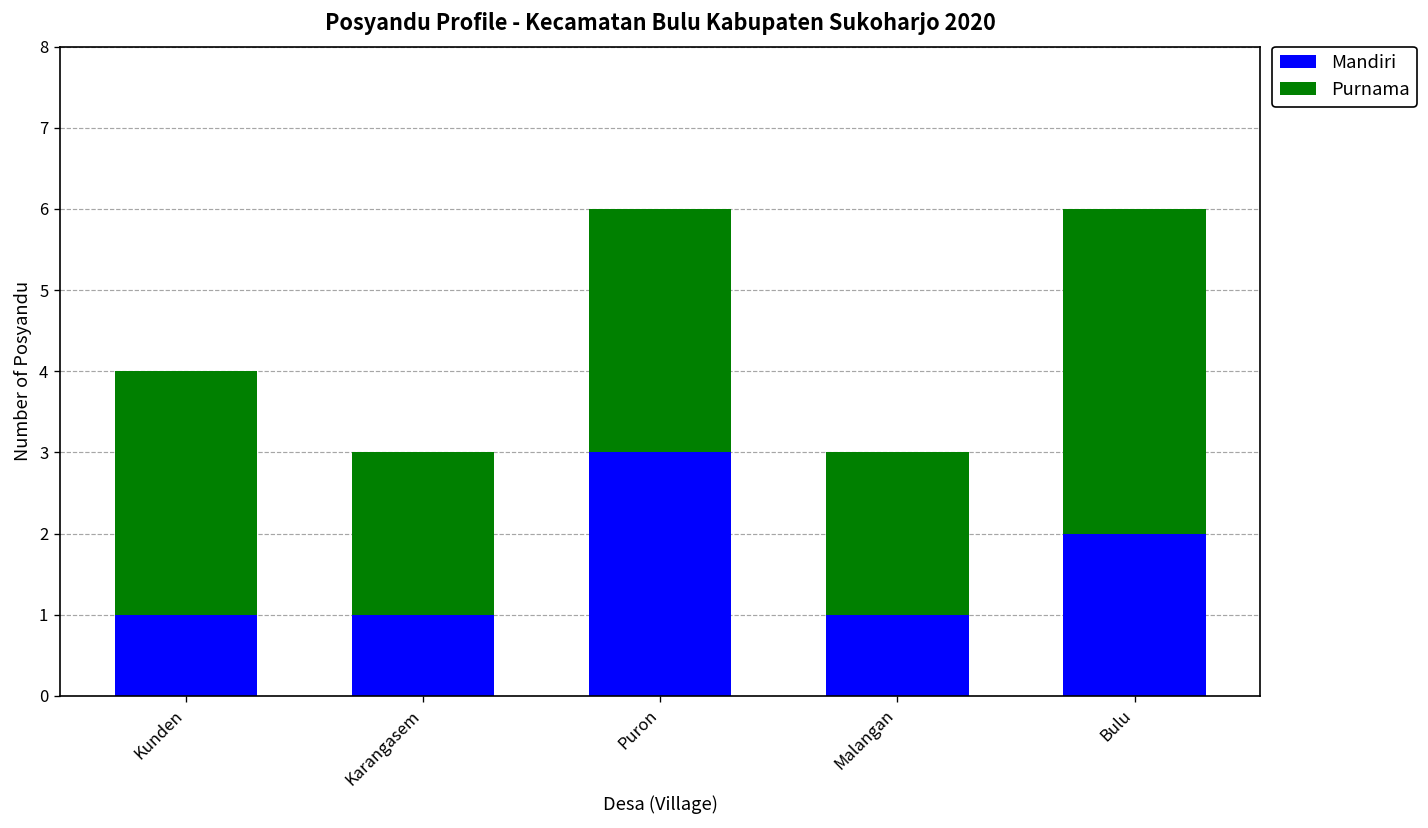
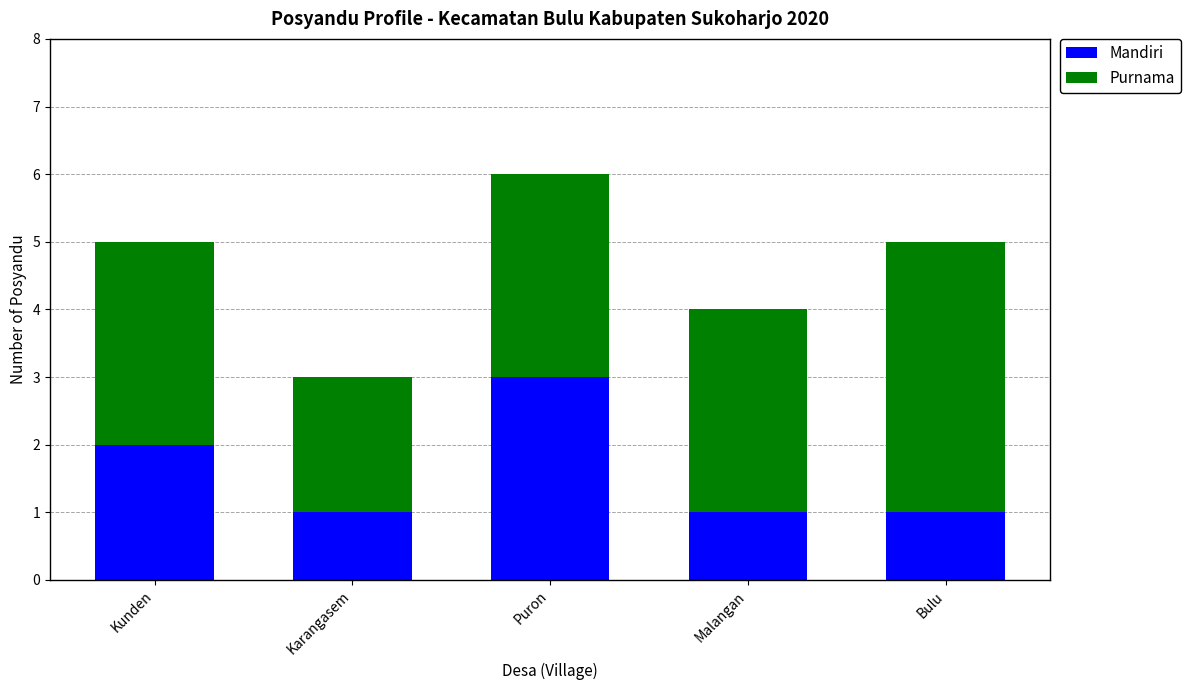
Mandiri, Kunden: 1 -> 2
Purnama, Malangan: 2 -> 3
Mandiri, Bulu: 2 -> 1
